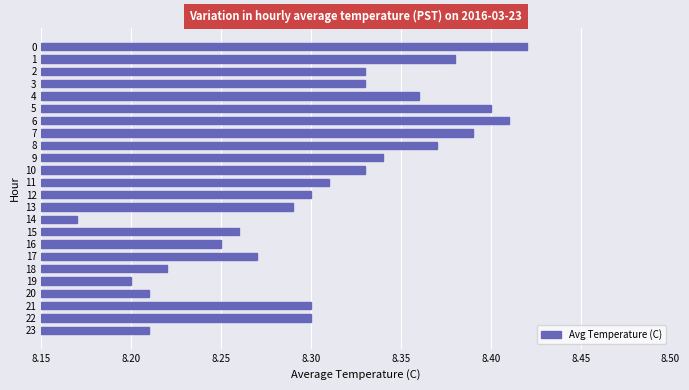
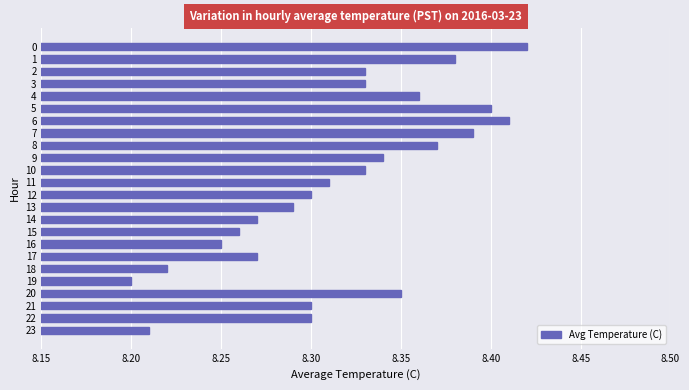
14: 8.17 -> 8.27
20: 8.21 -> 8.35
